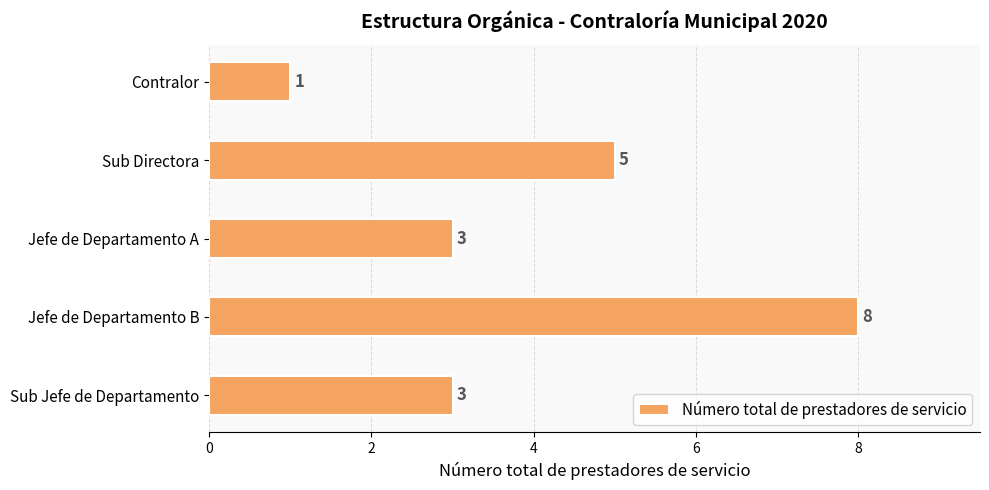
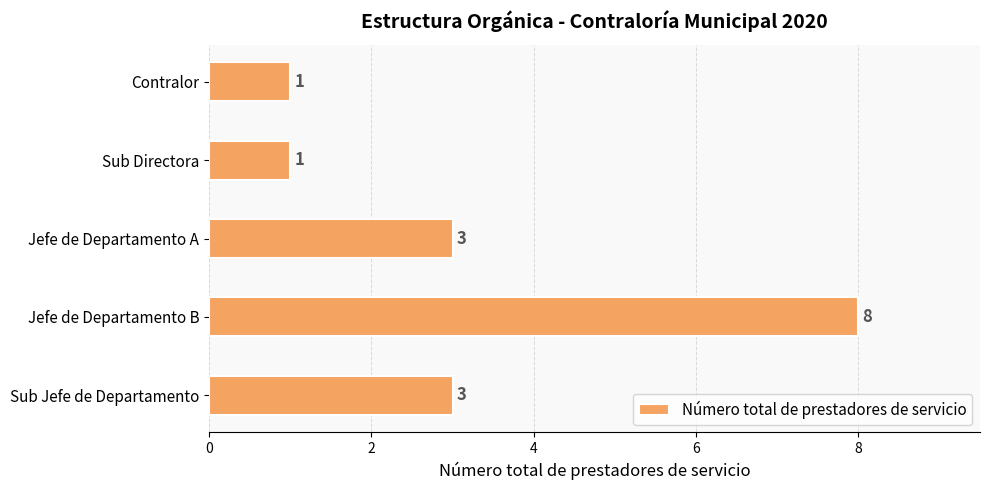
Sub Directora: 5 -> 1
